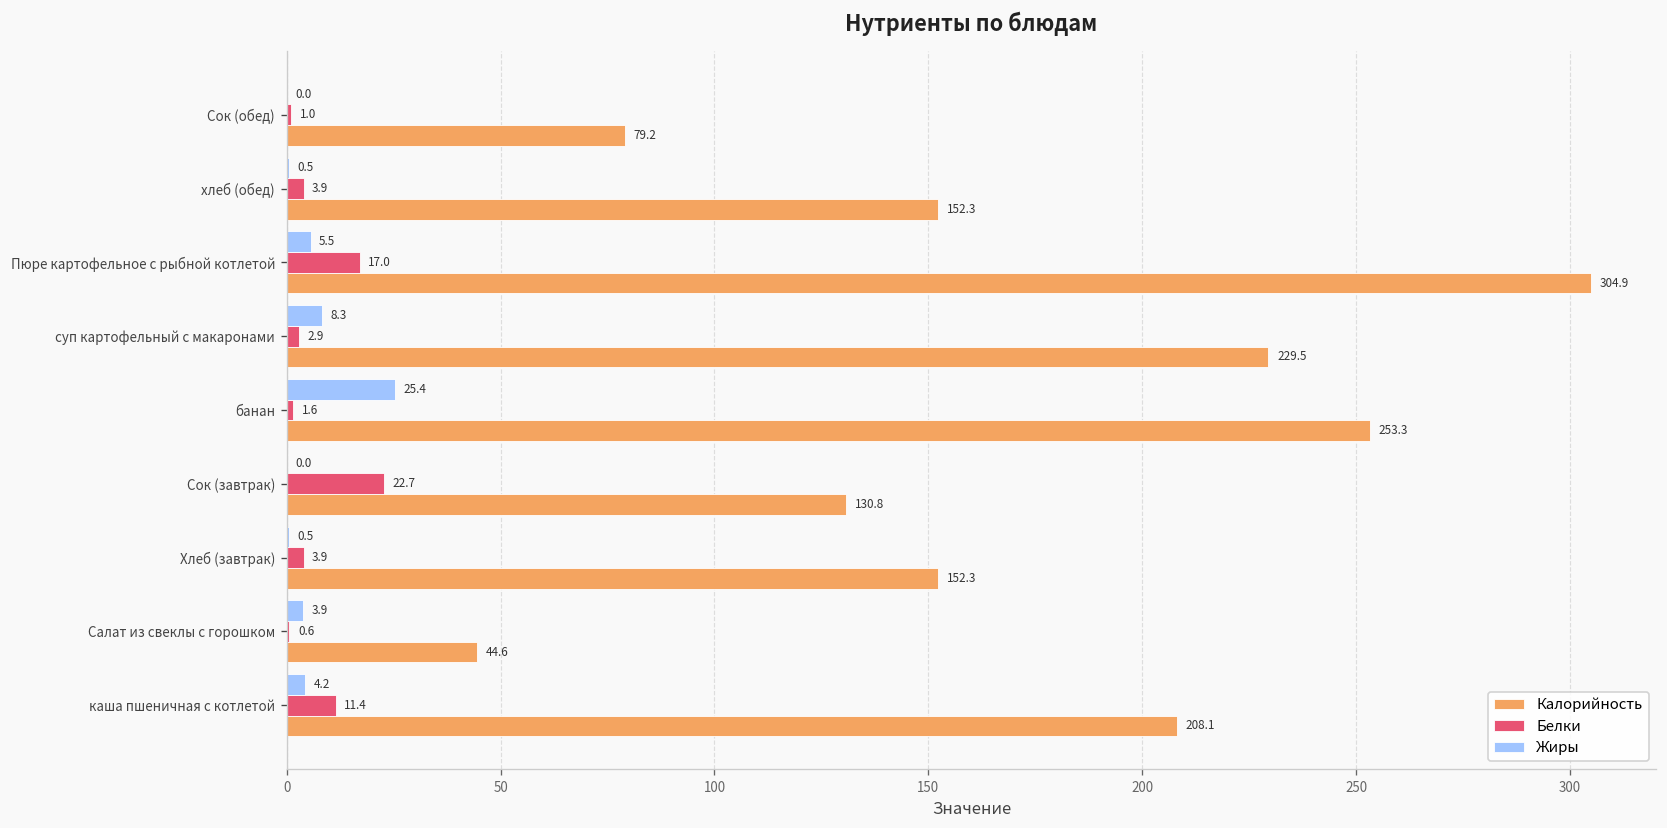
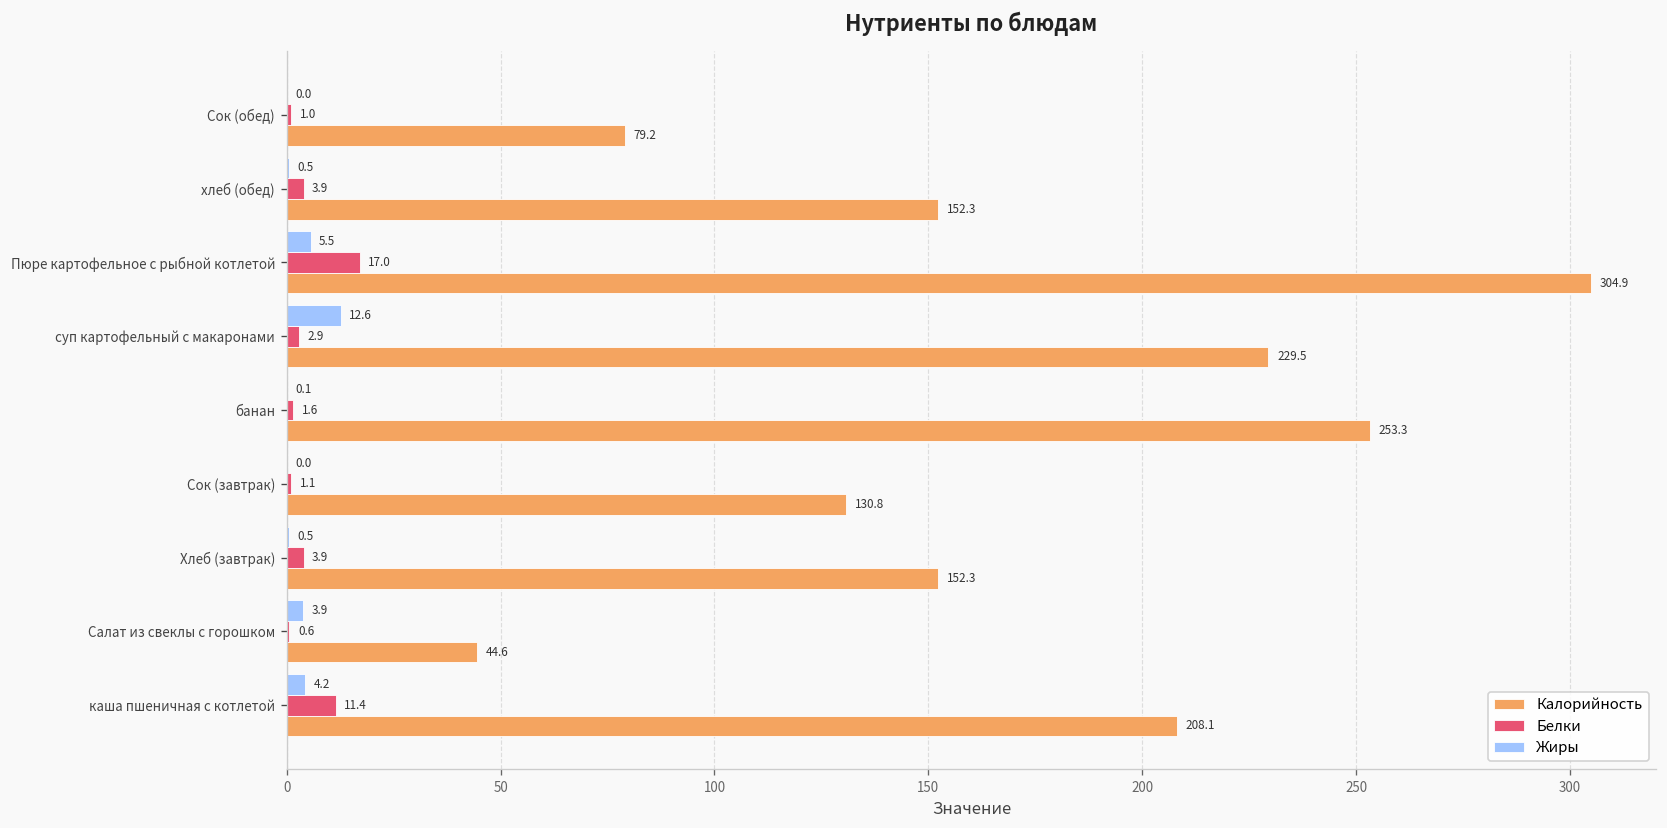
Жиры, суп картофельный с макаронами: 8.3 -> 12.6
Жиры, банан: 25.4 -> 0.1
Белки, Сок (завтрак): 22.7 -> 1.1
